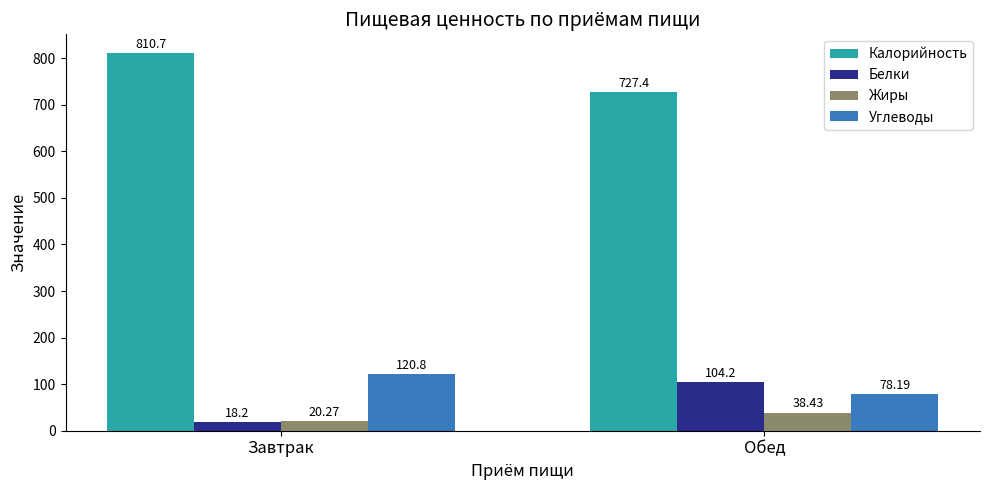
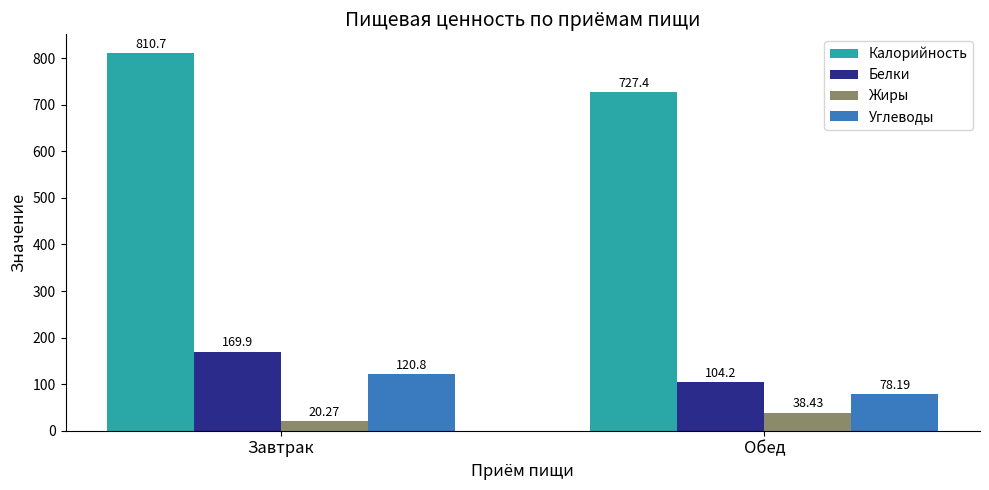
Белки, Завтрак: 18.2 -> 169.9
